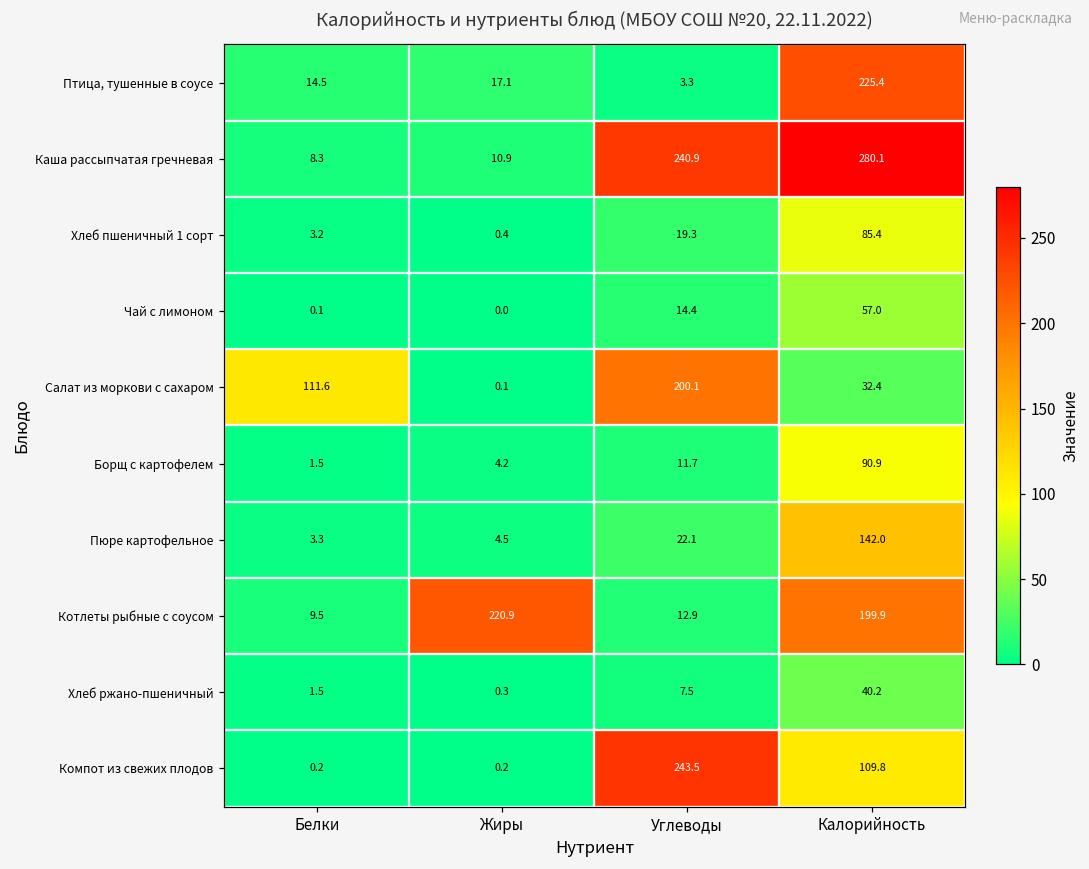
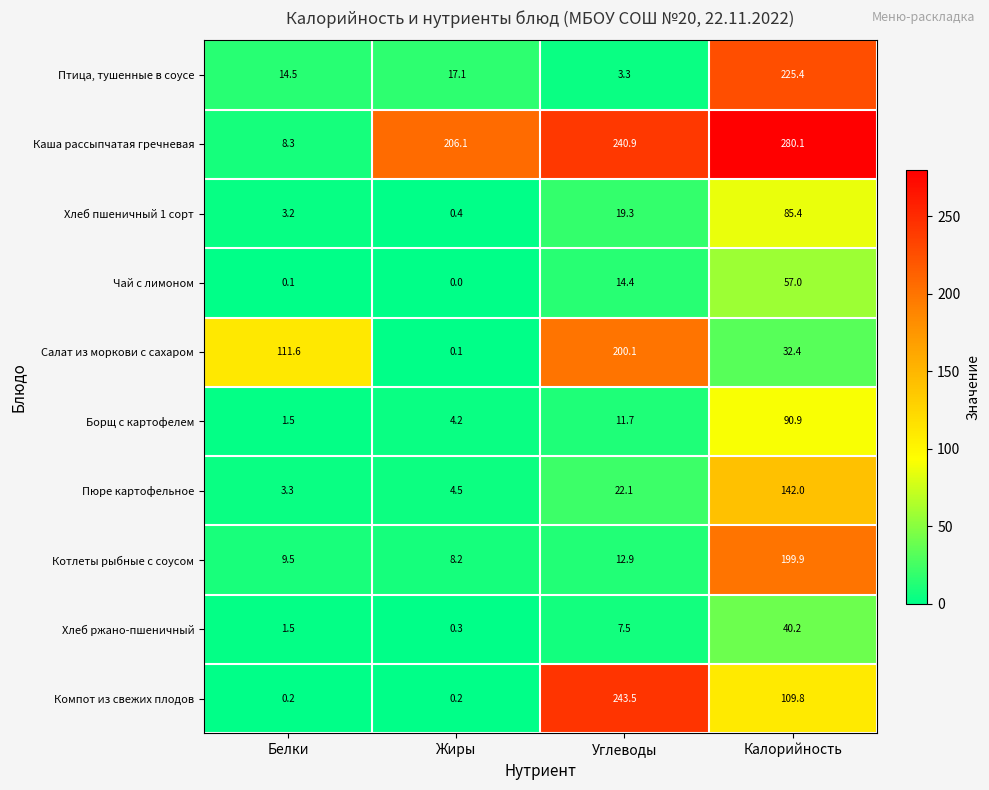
Каша рассыпчатая гречневая, Жиры: 10.9 -> 206.1
Котлеты рыбные с соусом, Жиры: 220.9 -> 8.2
